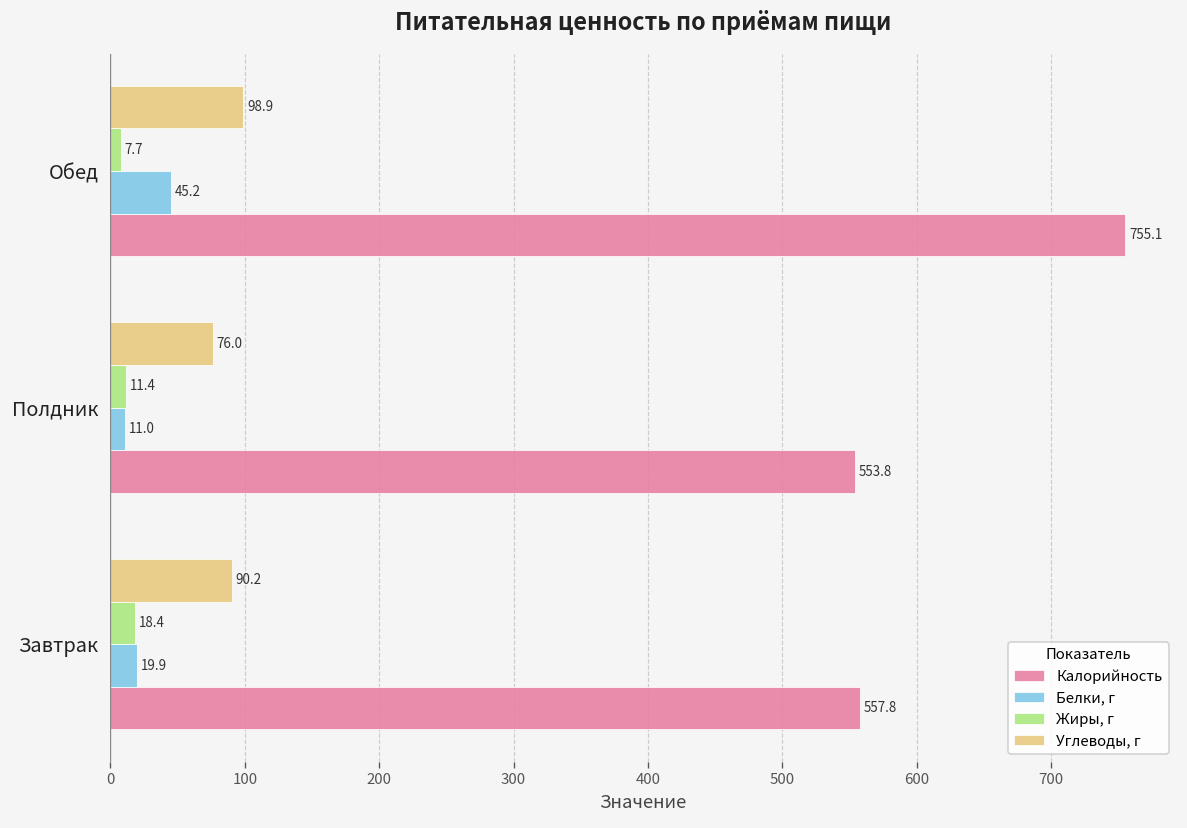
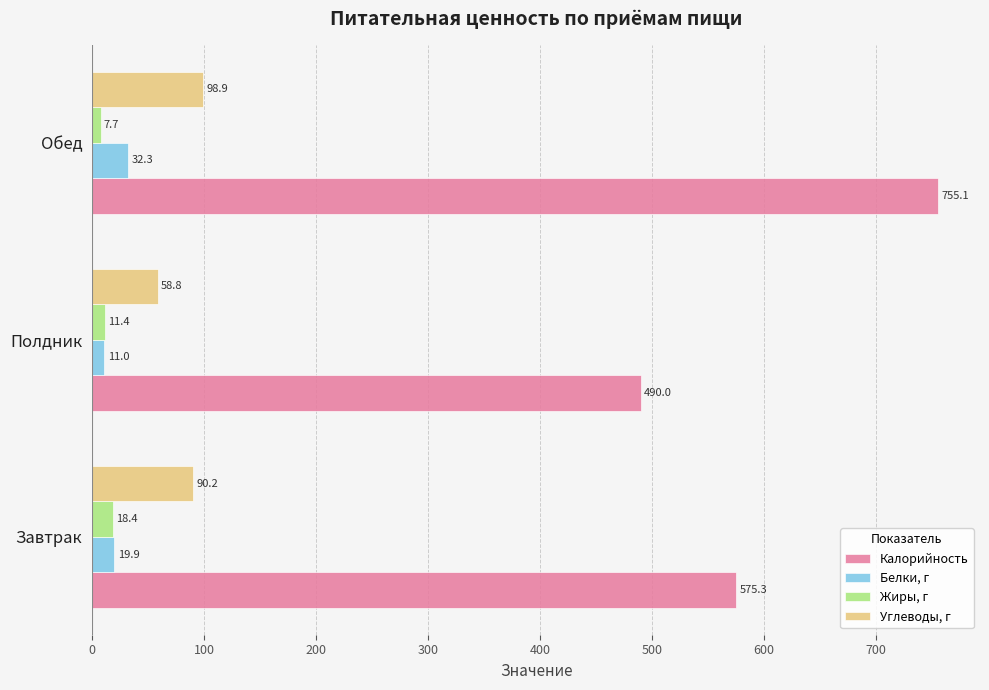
Белки, г, Обед: 45.2 -> 32.3
Углеводы, г, Полдник: 76.0 -> 58.8
Калорийность, Полдник: 553.8 -> 490.0
Калорийность, Завтрак: 557.8 -> 575.3
